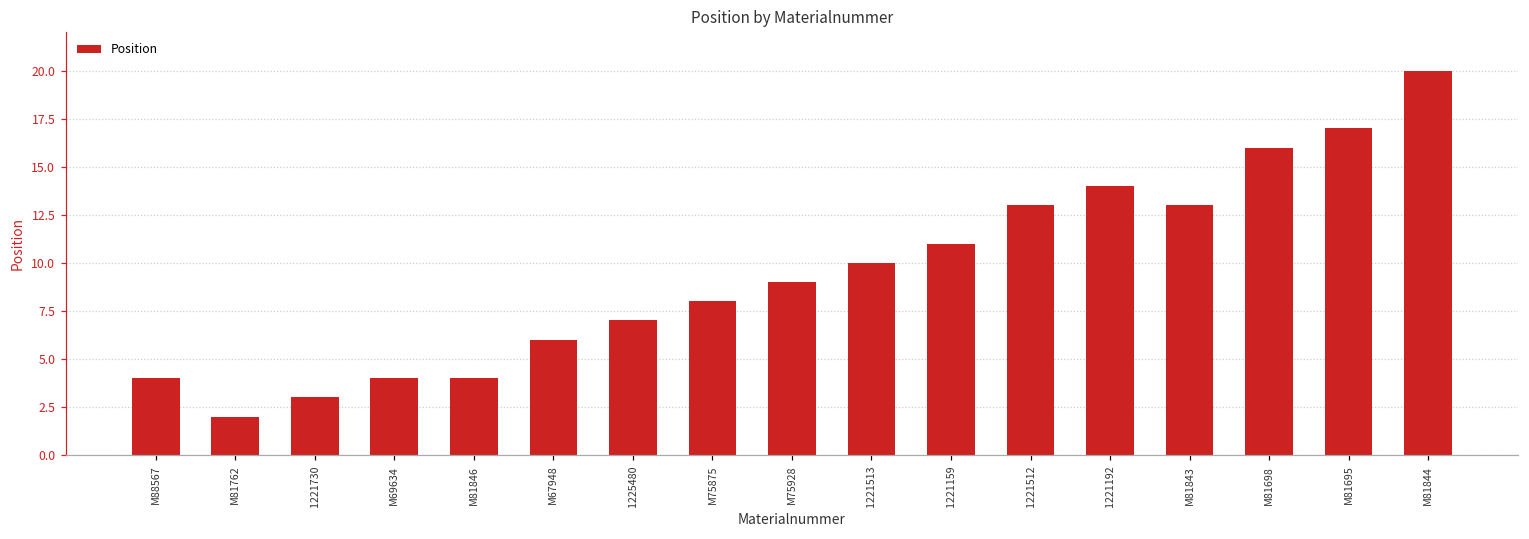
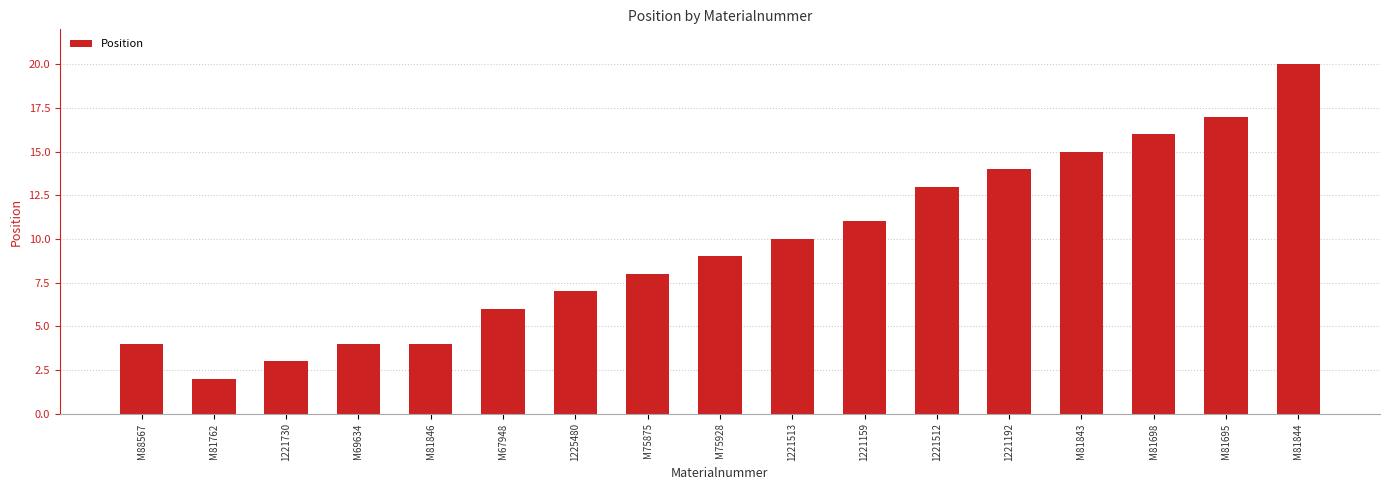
M81843: 13 -> 15
